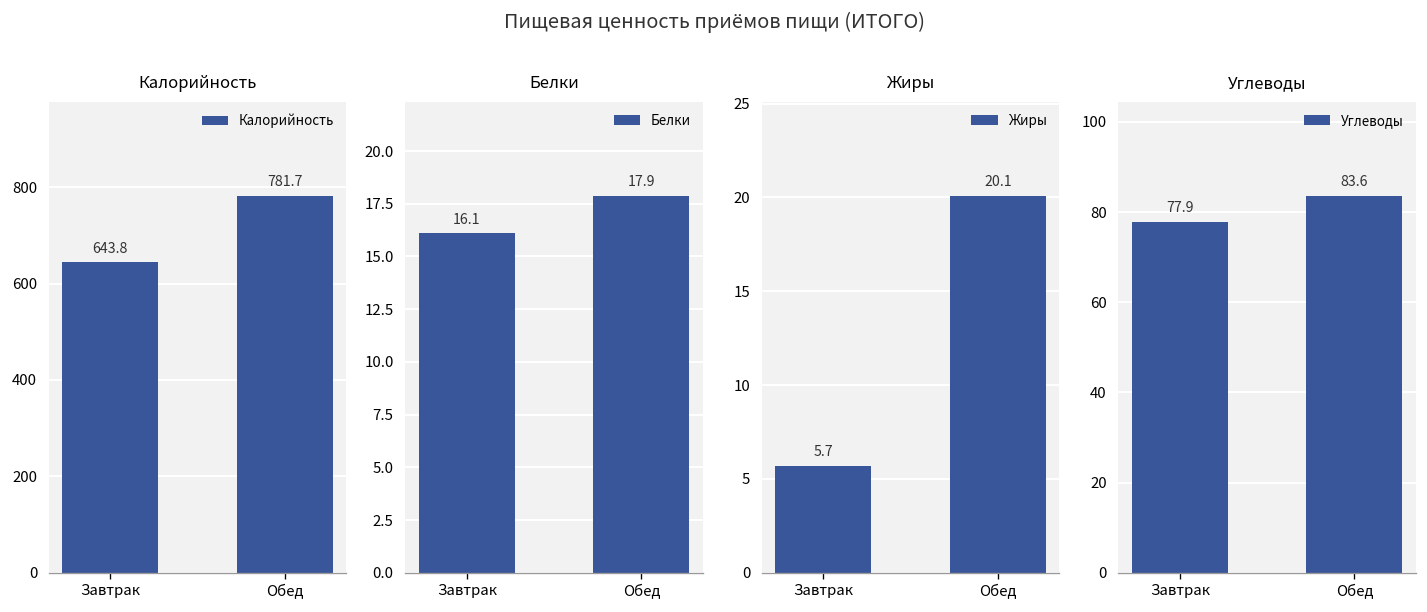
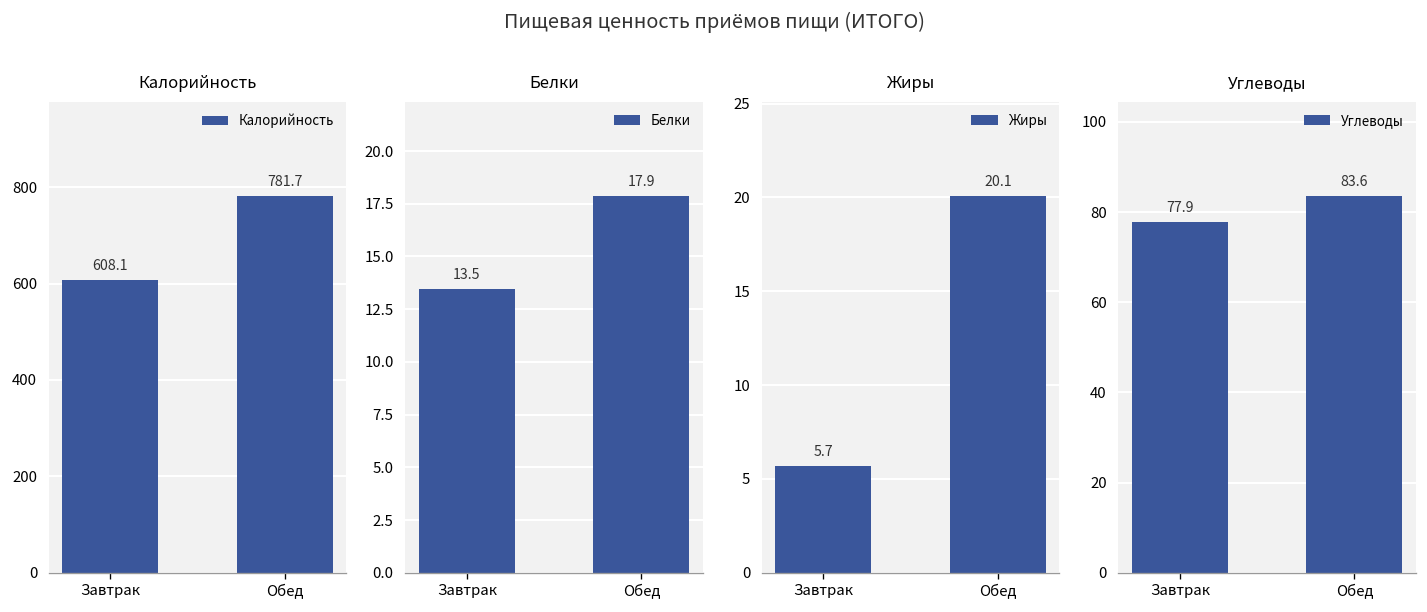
Калорийность, Завтрак: 643.8 -> 608.1
Белки, Завтрак: 16.1 -> 13.5
